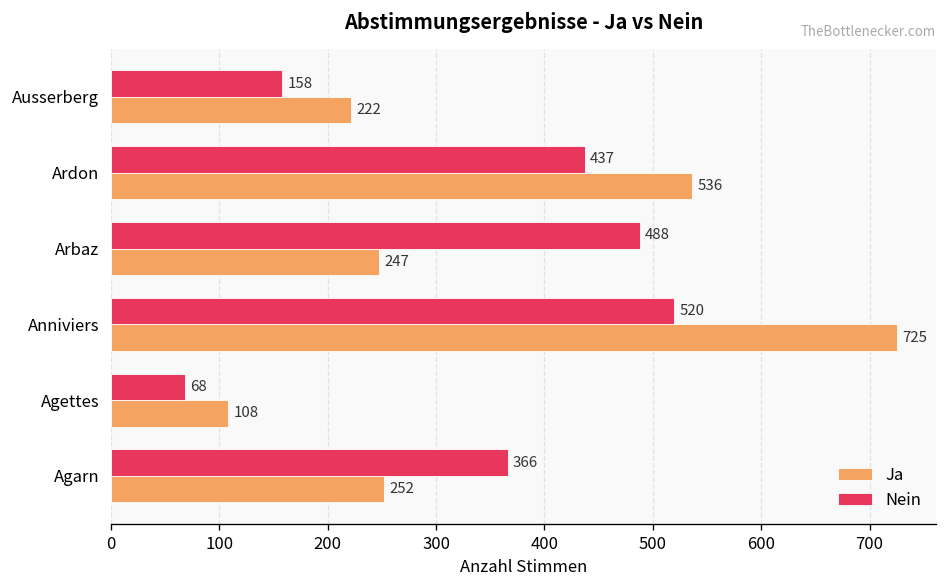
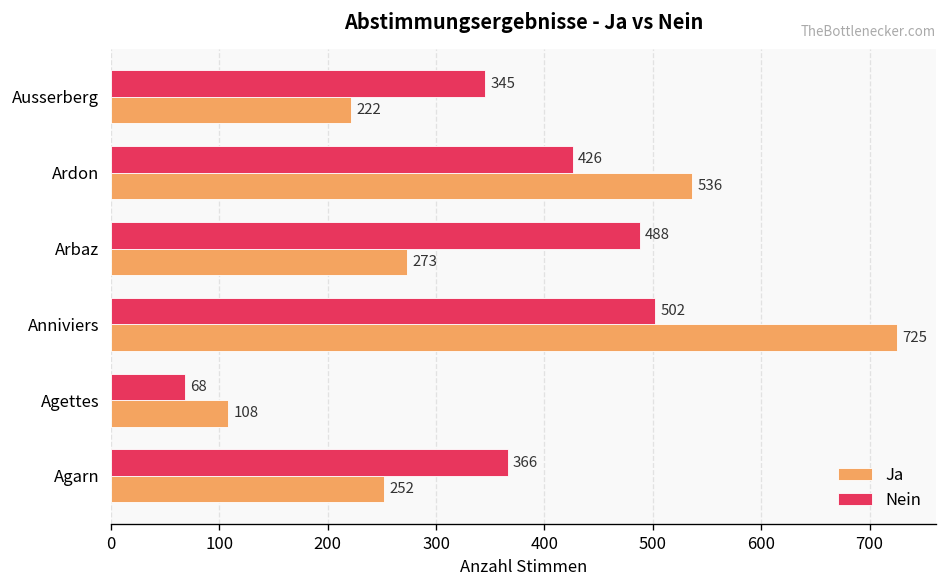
Nein, Ausserberg: 158 -> 345
Nein, Ardon: 437 -> 426
Ja, Arbaz: 247 -> 273
Nein, Anniviers: 520 -> 502
